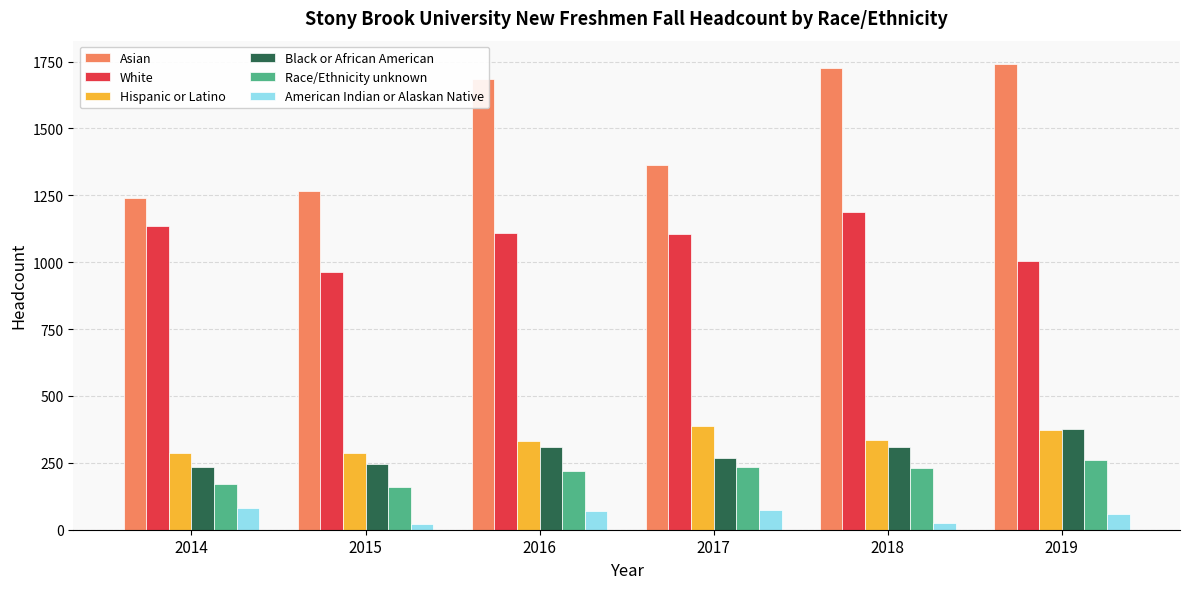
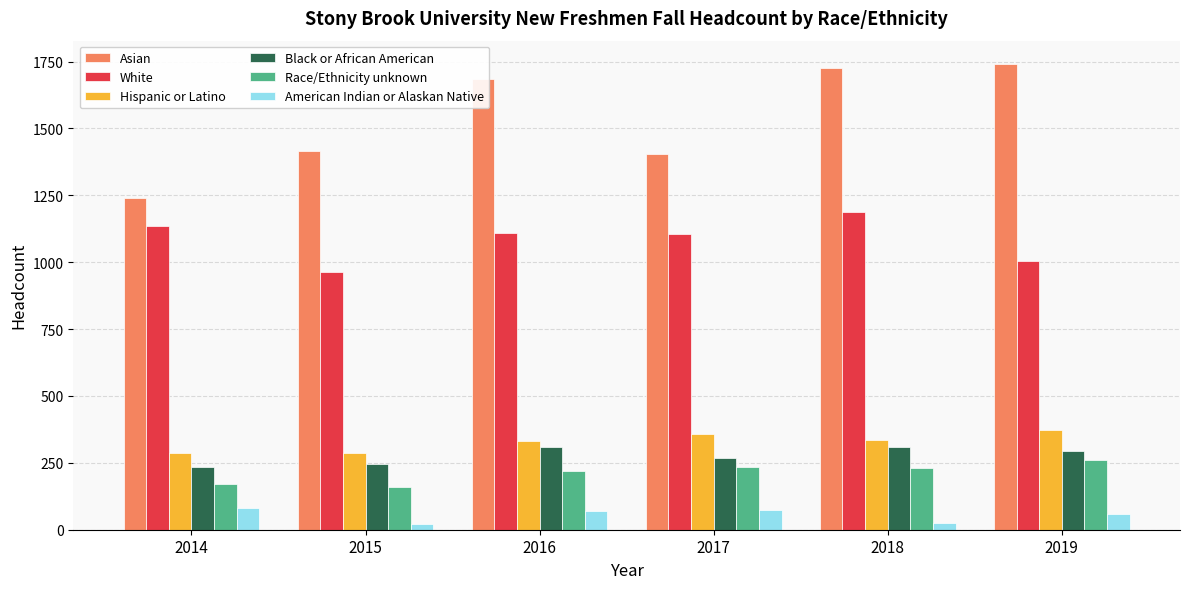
Asian, 2015: 1270 -> 1420
Asian, 2017: 1370 -> 1410
Hispanic or Latino, 2017: 390 -> 360
Black or African American, 2019: 380 -> 300
